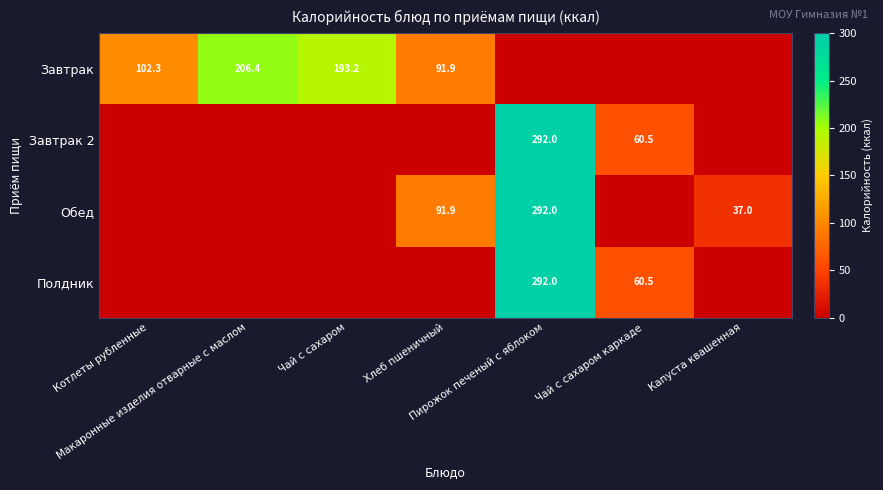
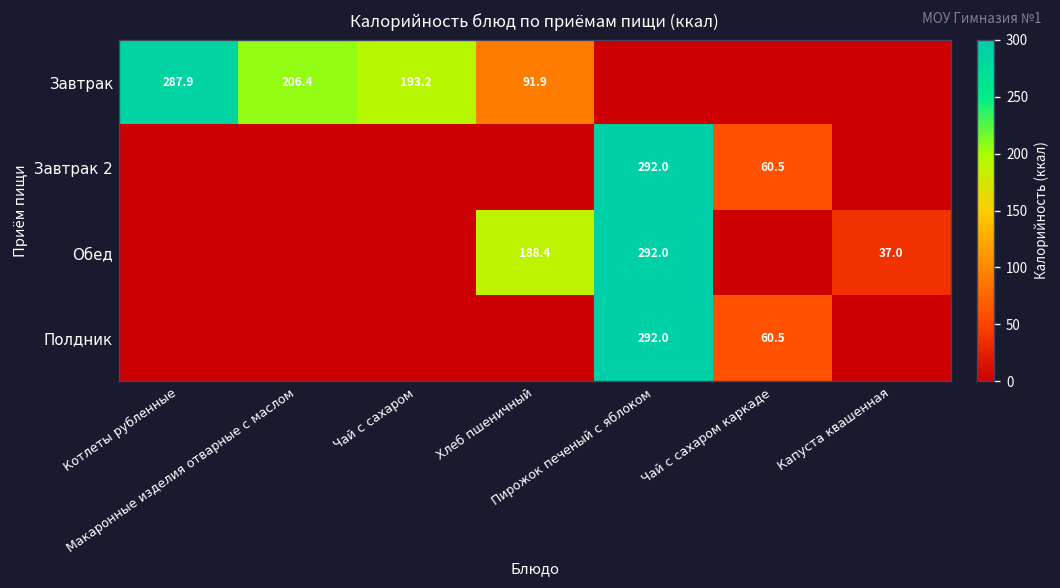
Завтрак, Котлеты рубленные: 102.3 -> 287.9
Обед, Хлеб пшеничный: 91.9 -> 188.4
